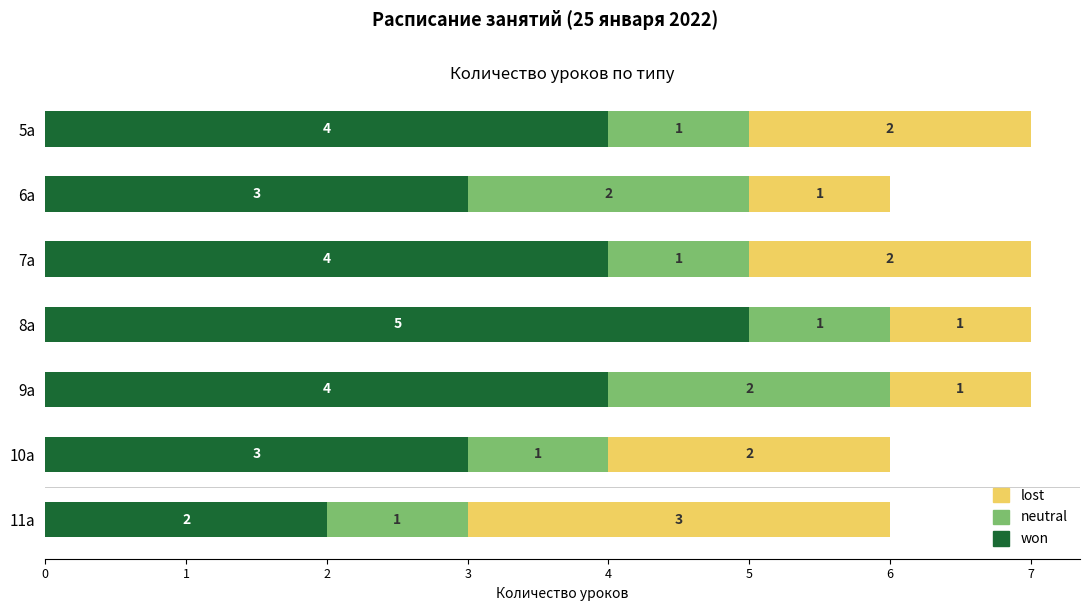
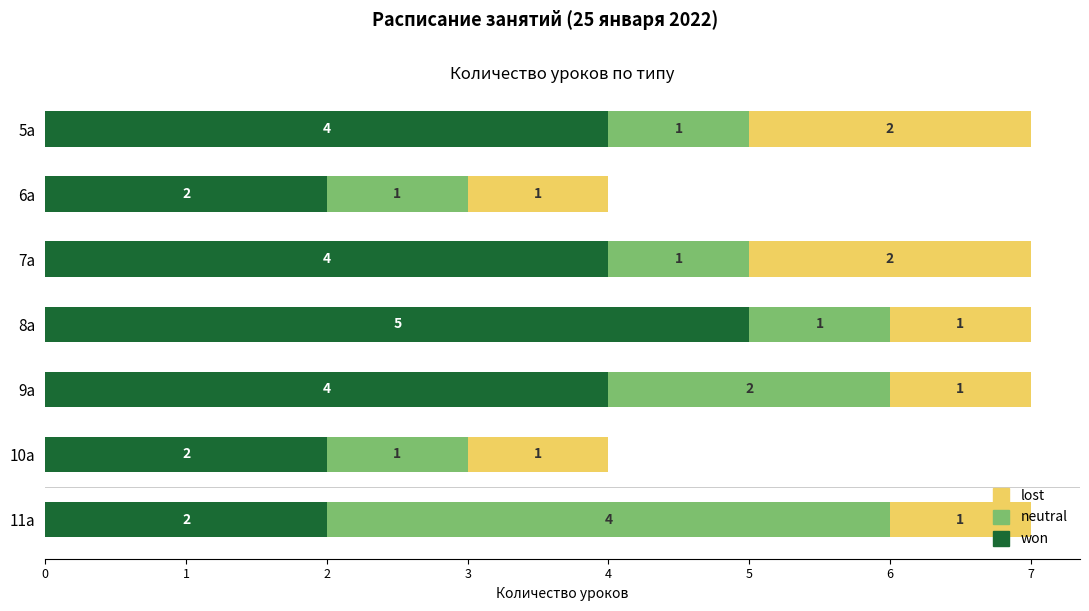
won, 6а: 3 -> 2
neutral, 6а: 2 -> 1
won, 10а: 3 -> 2
lost, 10а: 2 -> 1
neutral, 11а: 1 -> 4
lost, 11а: 3 -> 1
